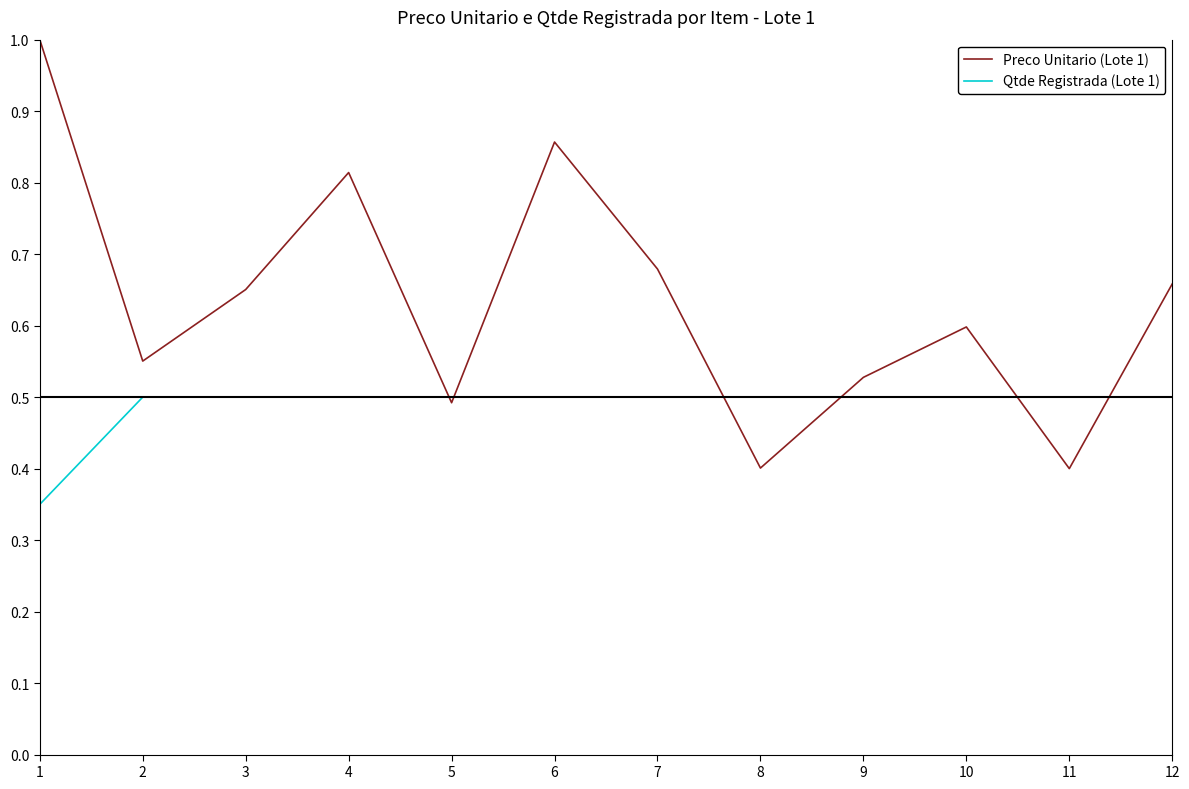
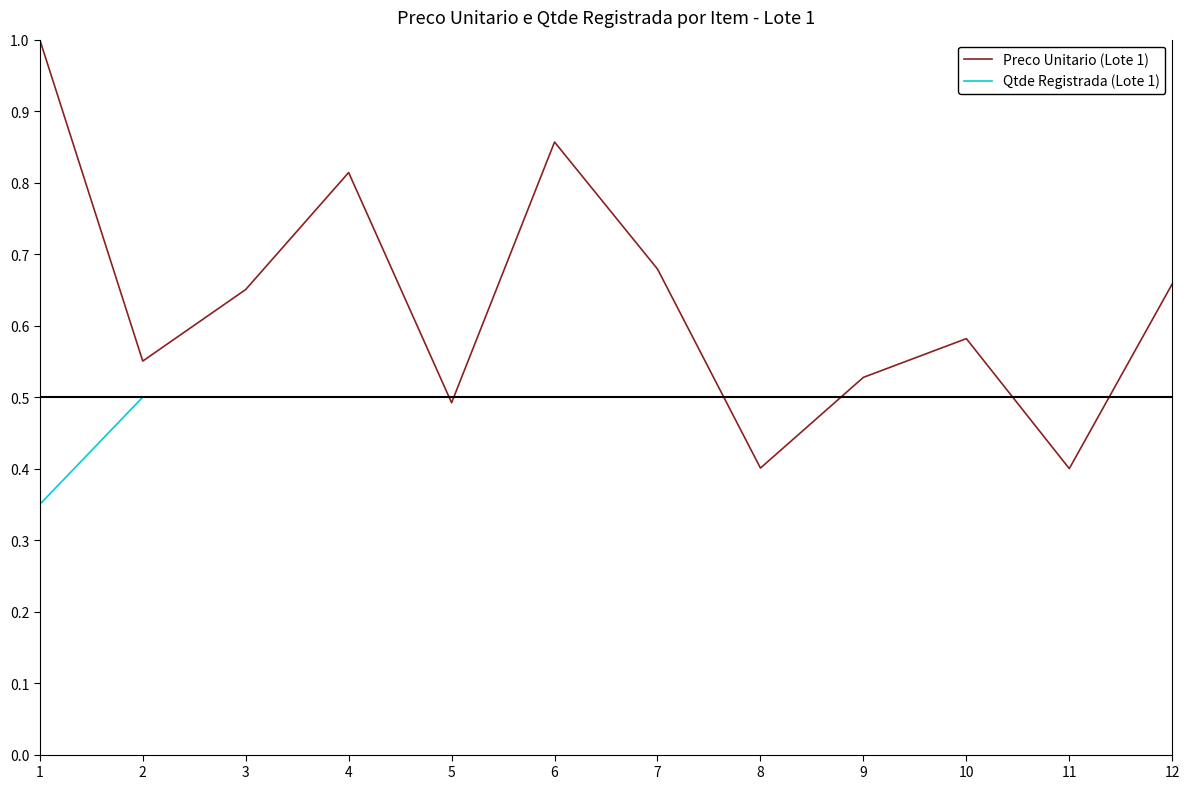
Preco Unitario (Lote 1), 10: 0.60 -> 0.58
